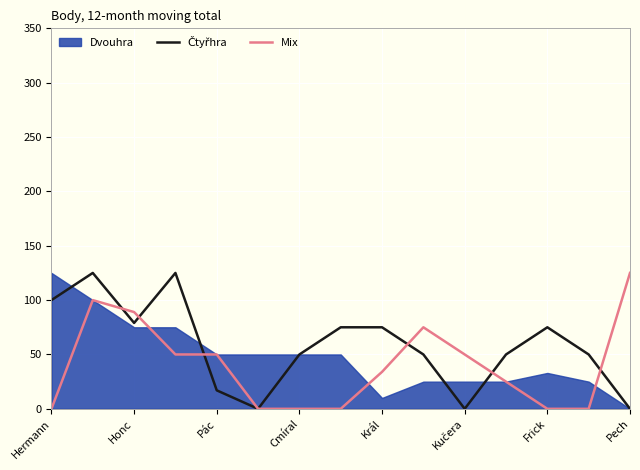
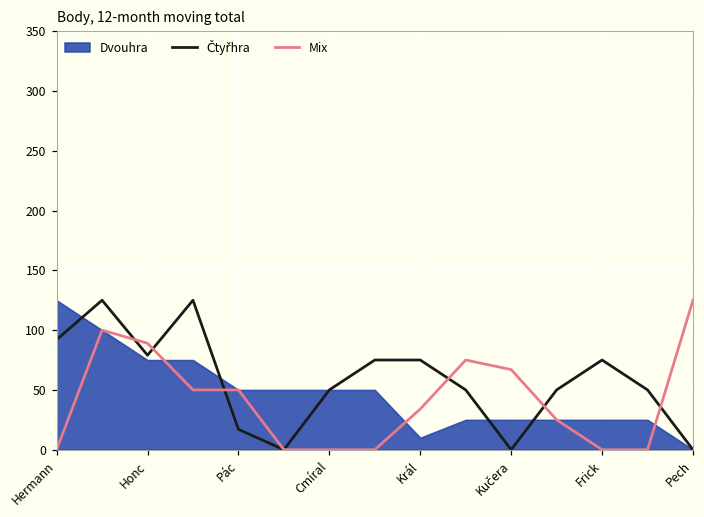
Čtyřhra, Hermann: 100 -> 92
Mix, Kučera: 50 -> 67
Dvouhra, Frick: 33 -> 25
